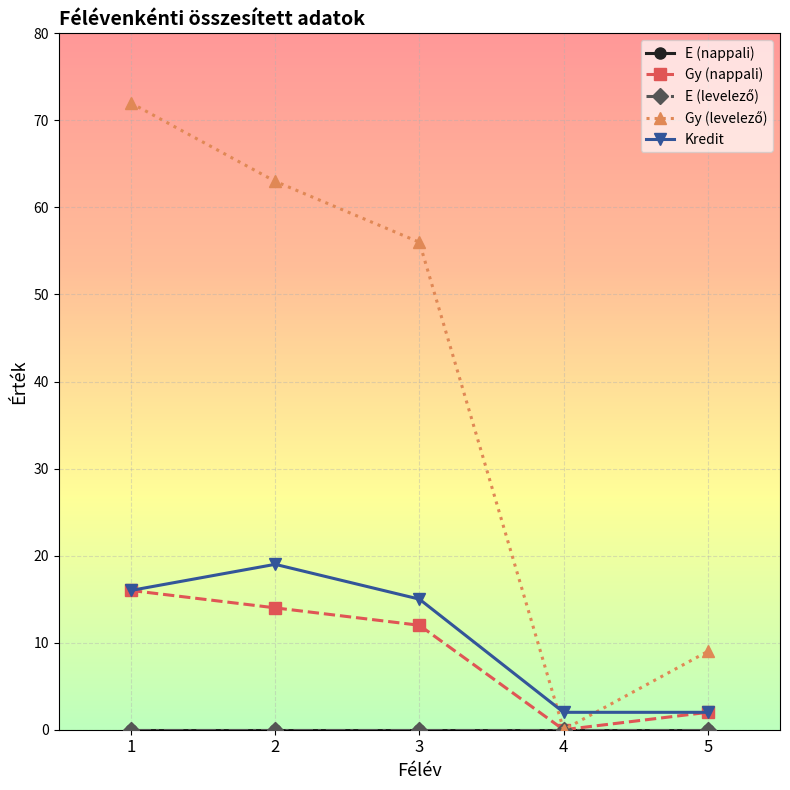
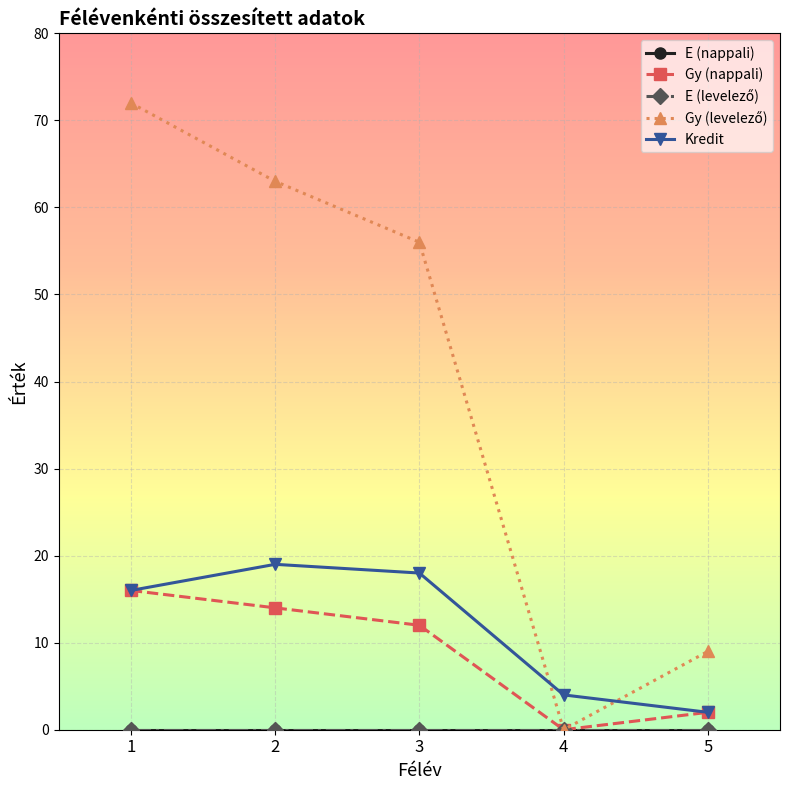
Kredit, 3: 15 -> 18
Kredit, 4: 2 -> 4
